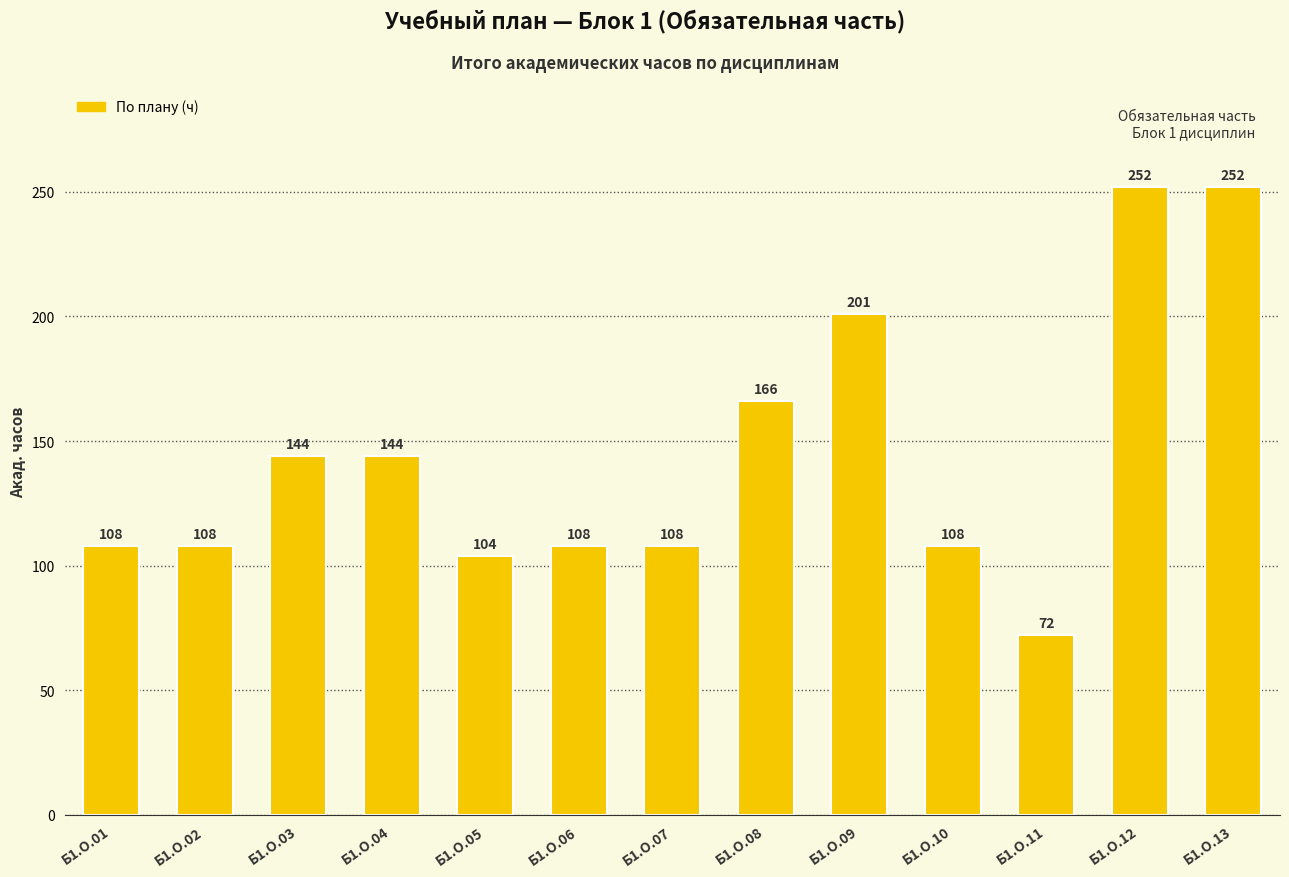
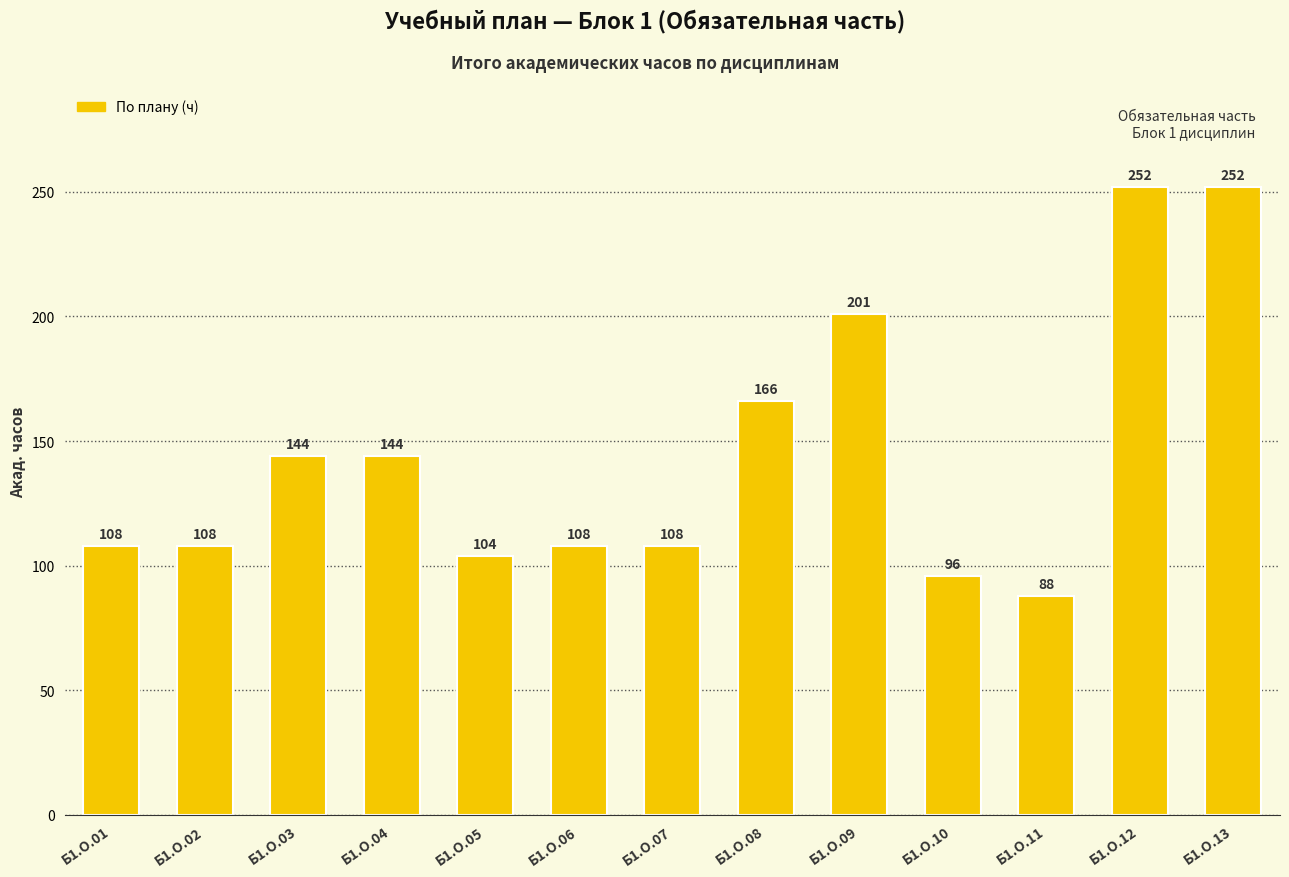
Б1.О.10: 108 -> 96
Б1.О.11: 72 -> 88
